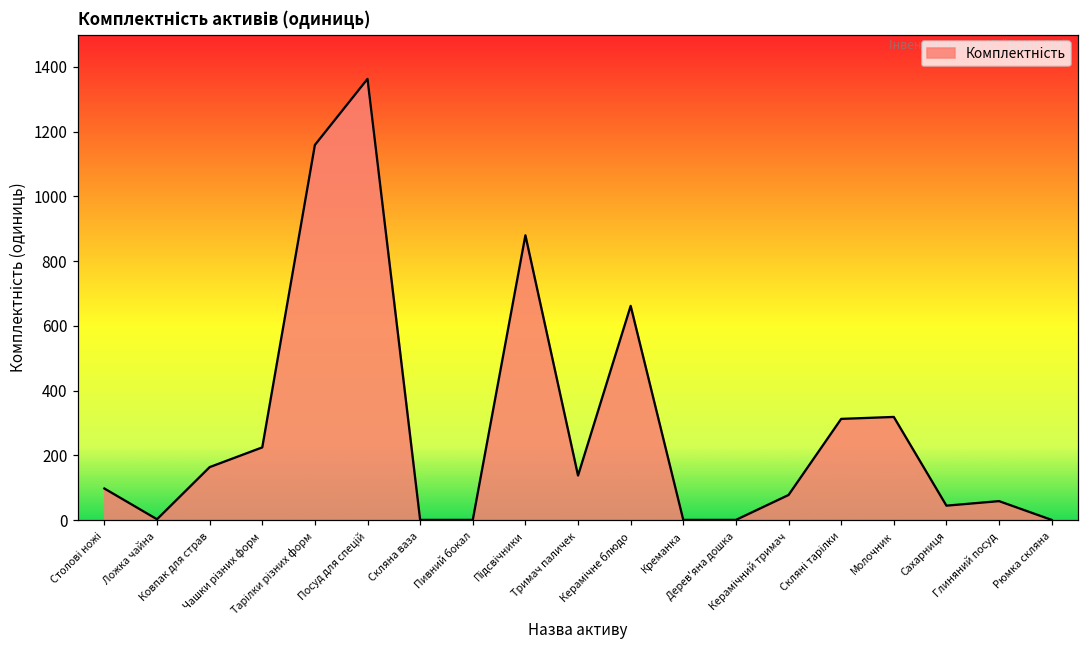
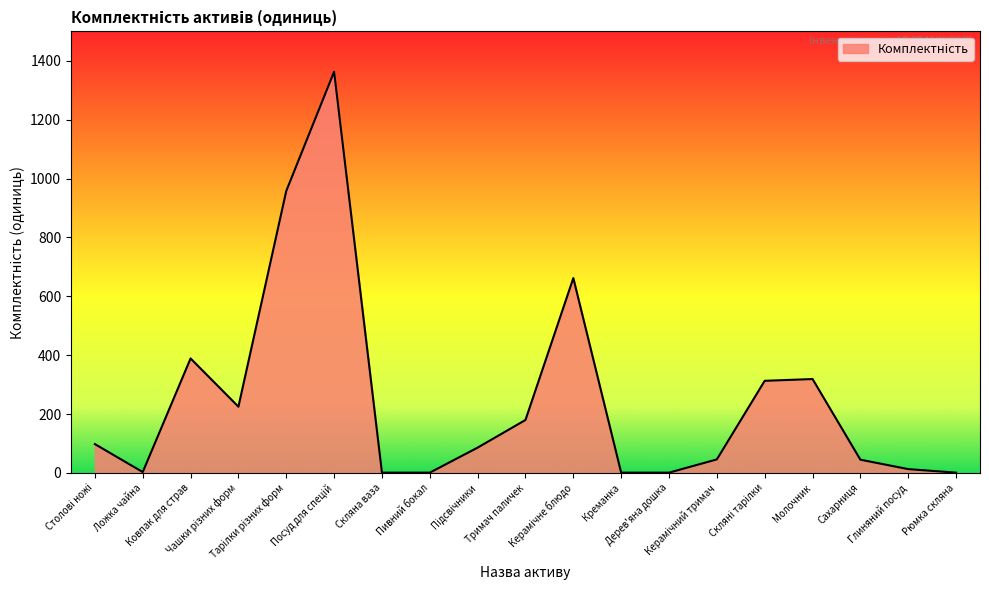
Ковпак для страв: 160 -> 390
Тарілки різних форм: 1160 -> 960
Підсвічники: 880 -> 90
Тримач паличек: 140 -> 180
Керамічний тримач: 80 -> 50
Глиняний посуд: 60 -> 10
